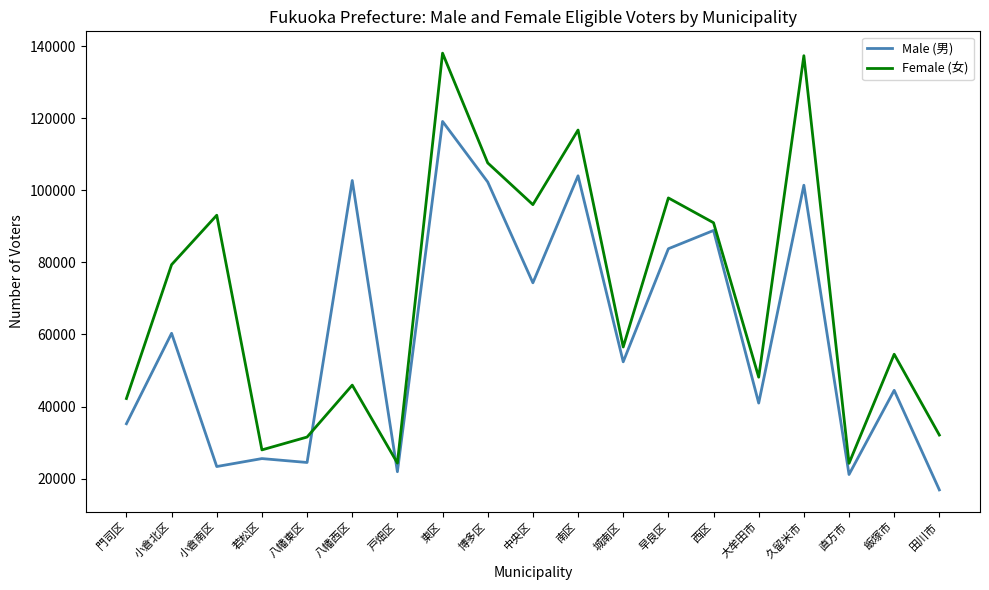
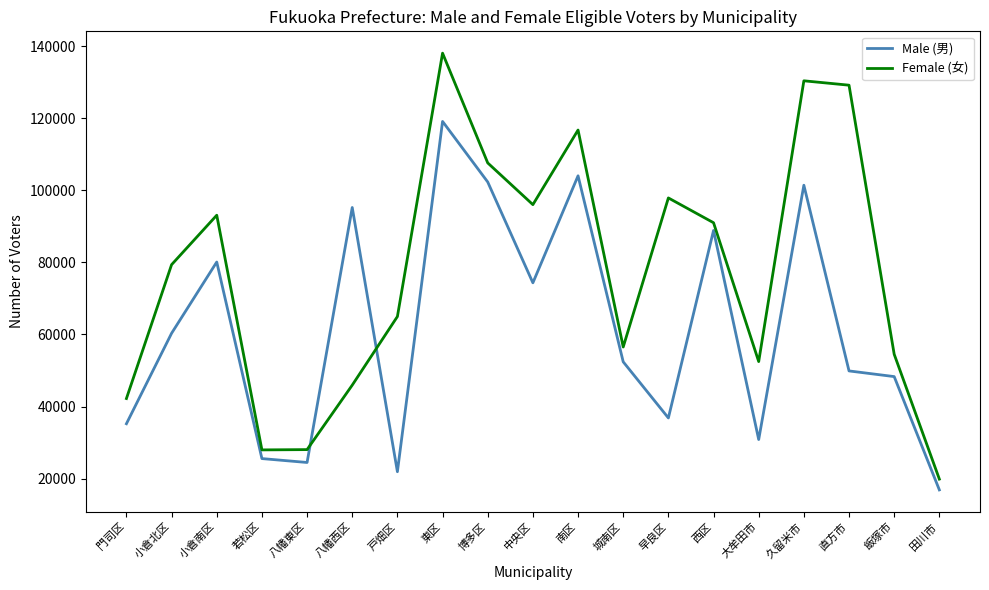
Male (男), 小倉南区: 23000 -> 80000
Female (女), 八幡東区: 32000 -> 28000
Male (男), 八幡西区: 103000 -> 95000
Female (女), 戸畑区: 24000 -> 65000
Male (男), 早良区: 84000 -> 37000
Male (男), 大牟田市: 41000 -> 31000
Female (女), 大牟田市: 48000 -> 52000
Female (女), 久留米市: 137000 -> 130000
Male (男), 直方市: 21000 -> 50000
Female (女), 直方市: 24000 -> 129000
Male (男), 飯塚市: 44000 -> 48000
Female (女), 田川市: 32000 -> 20000
